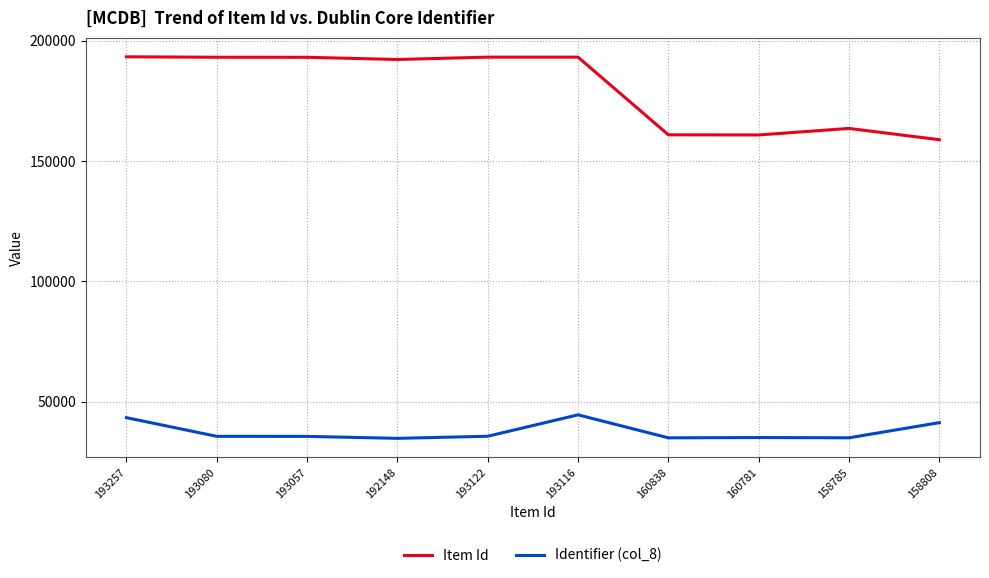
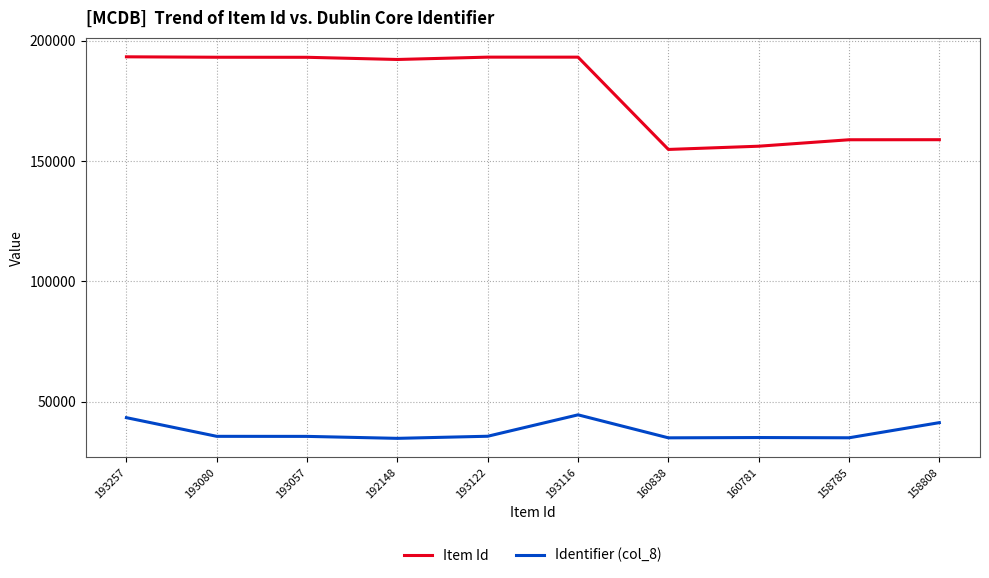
Item Id, 160838: 161000 -> 155000
Item Id, 160781: 161000 -> 156000
Item Id, 158785: 163000 -> 159000
